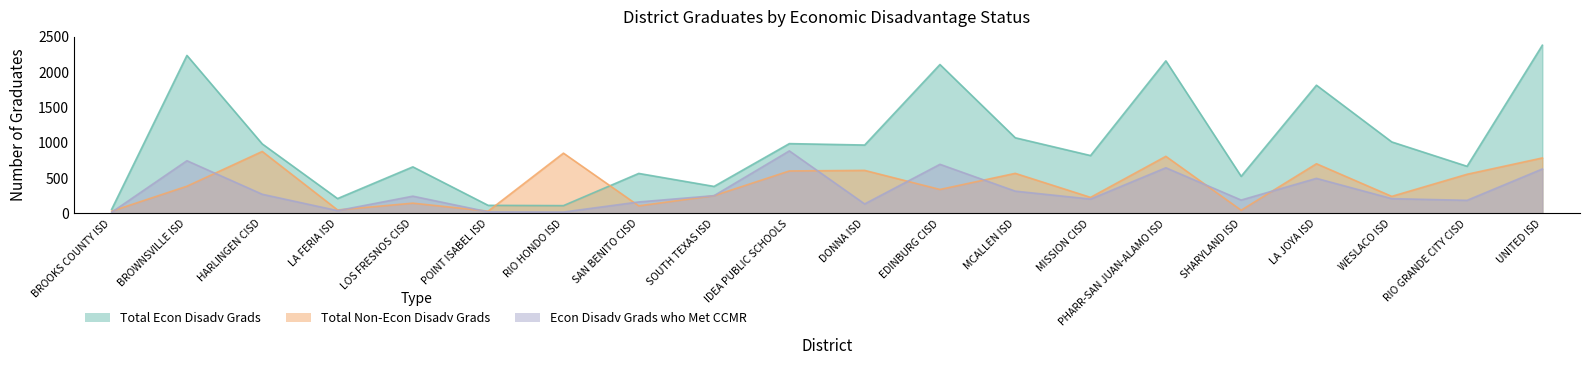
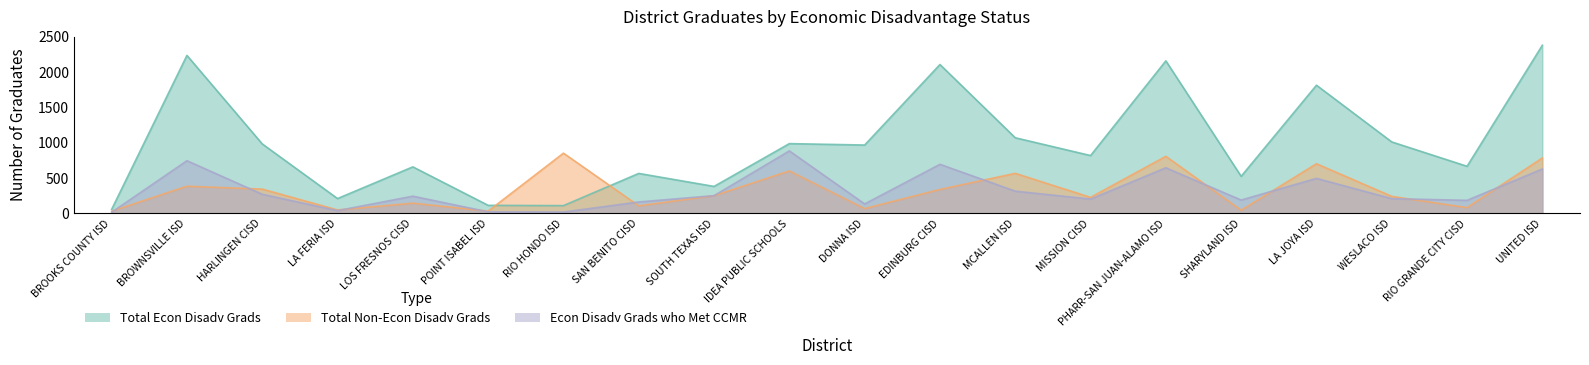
Total Non-Econ Disadv Grads, HARLINGEN CISD: 900 -> 300
Total Non-Econ Disadv Grads, DONNA ISD: 600 -> 100
Total Non-Econ Disadv Grads, RIO GRANDE CITY CISD: 600 -> 100
